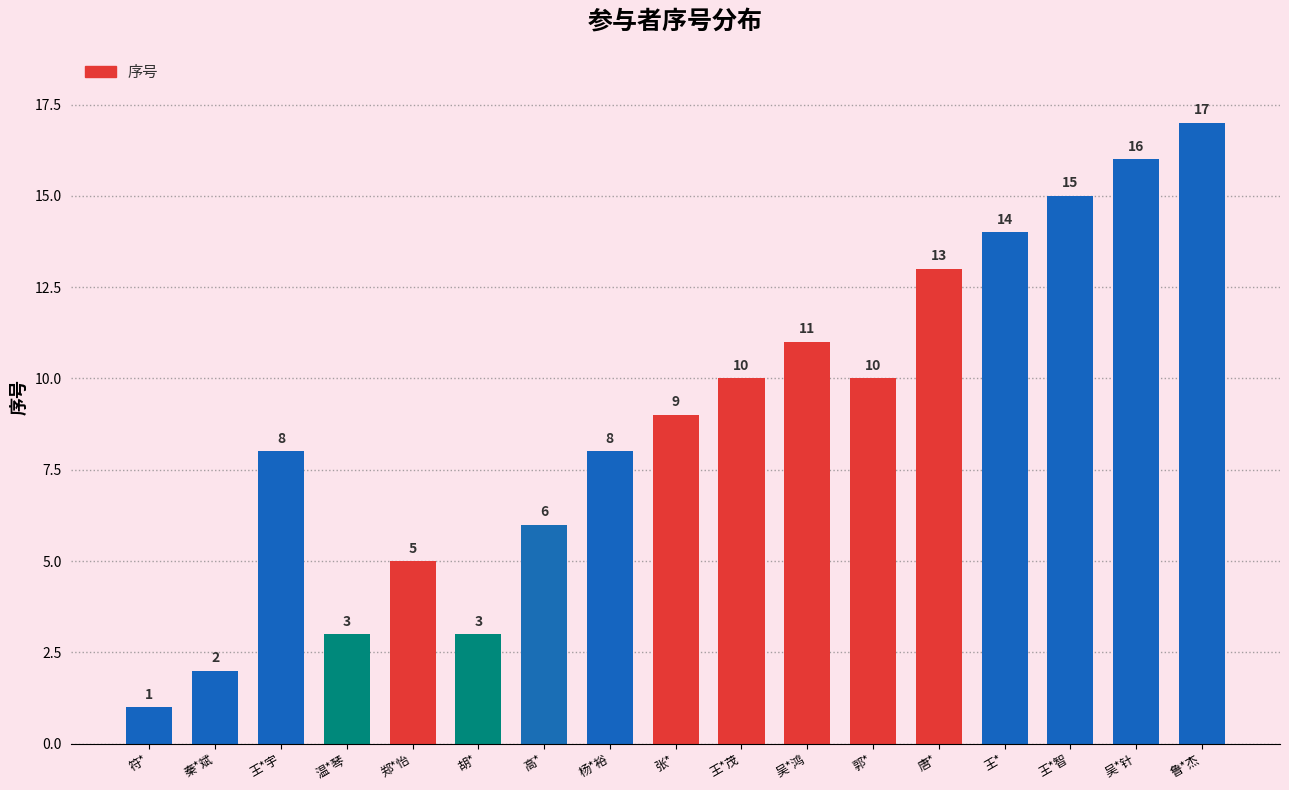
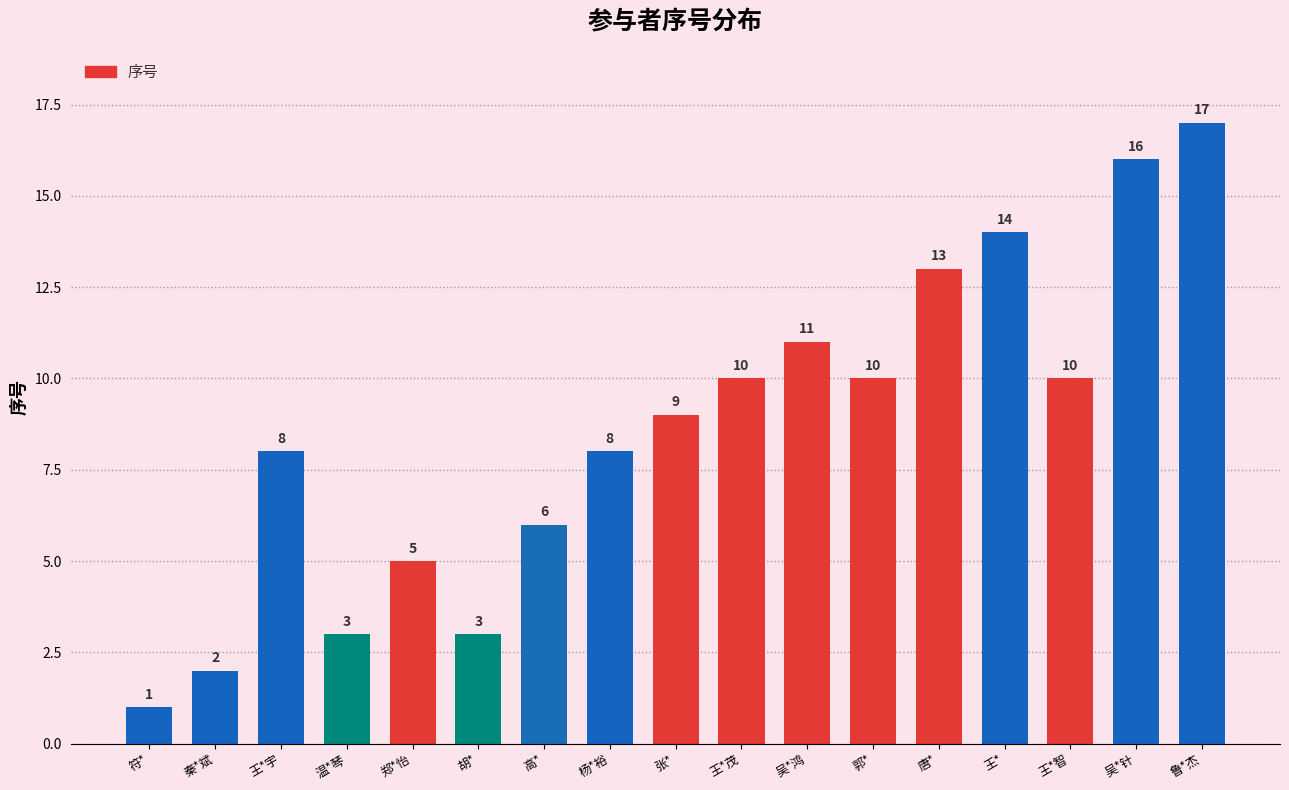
王*智: 15 -> 10
